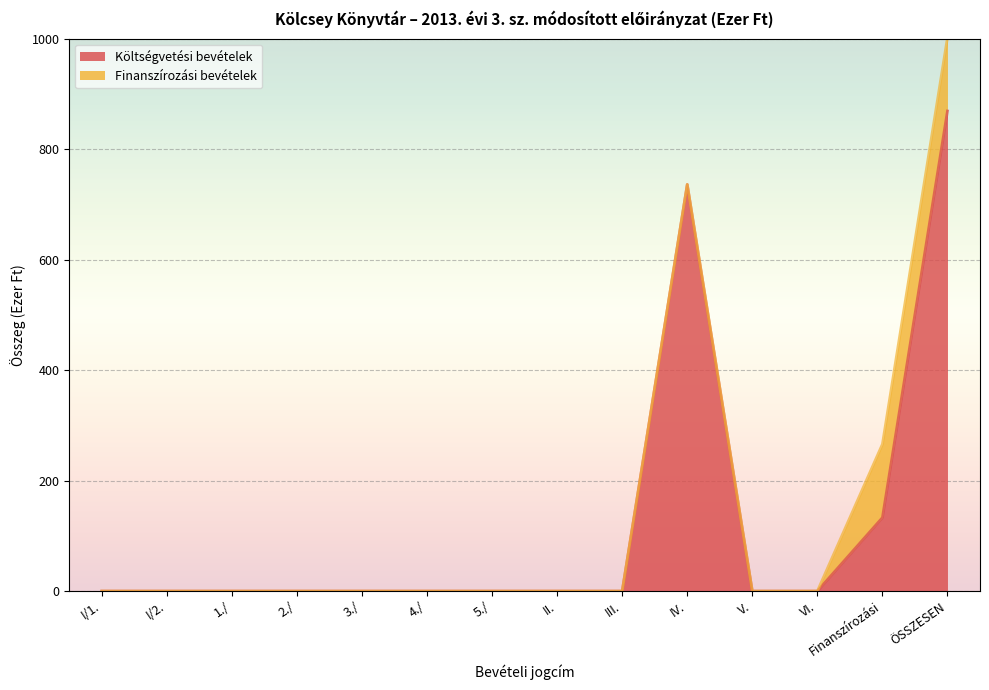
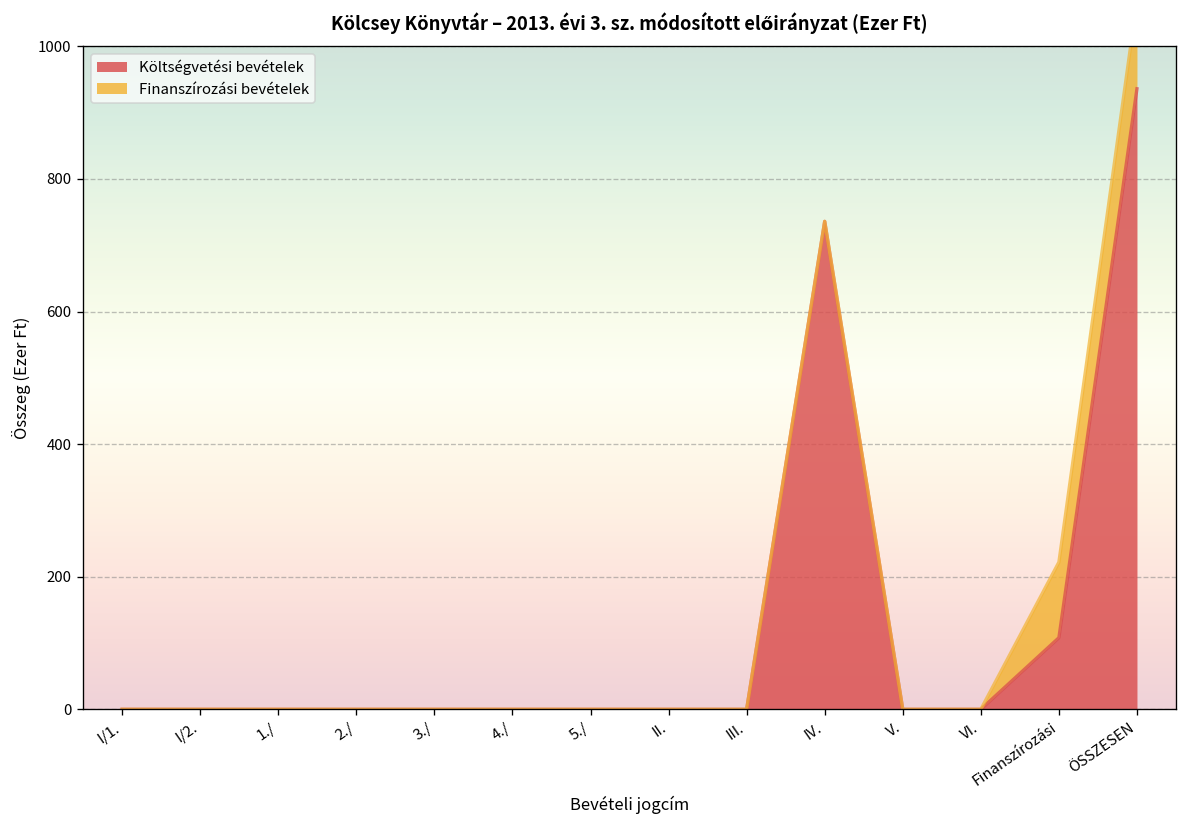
Költségvetési bevételek, Finanszírozási: 130 -> 110
Finanszírozási bevételek, Finanszírozási: 130 -> 110
Költségvetési bevételek, ÖSSZESEN: 870 -> 940
